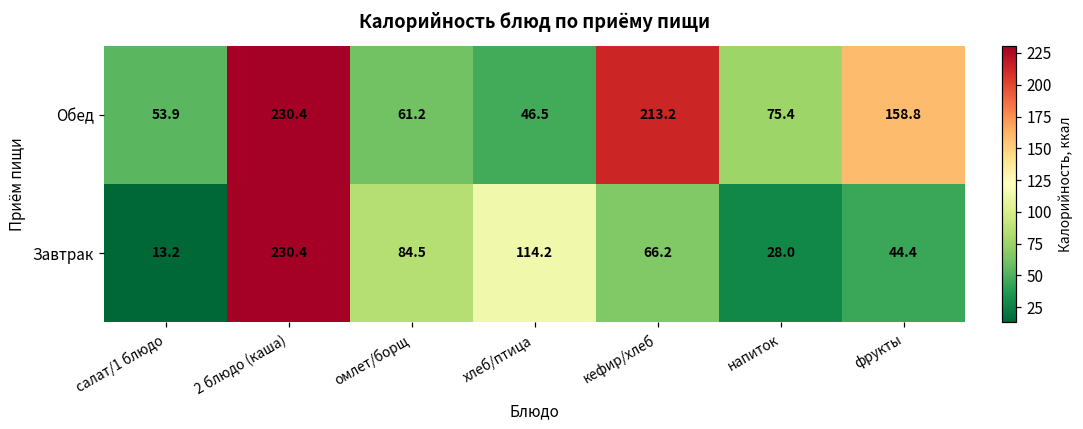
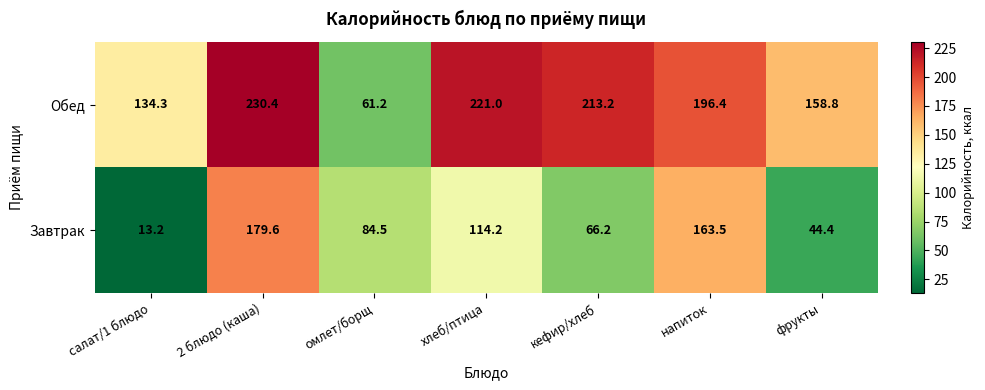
Обед, салат/1 блюдо: 53.9 -> 134.3
Обед, хлеб/птица: 46.5 -> 221.0
Обед, напиток: 75.4 -> 196.4
Завтрак, 2 блюдо (каша): 230.4 -> 179.6
Завтрак, напиток: 28.0 -> 163.5
